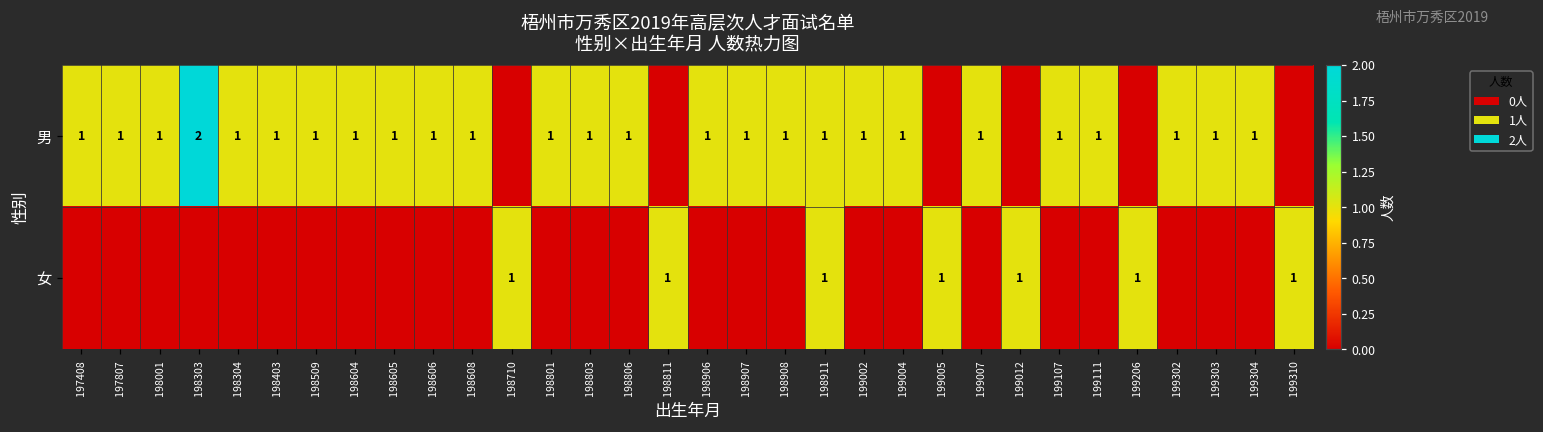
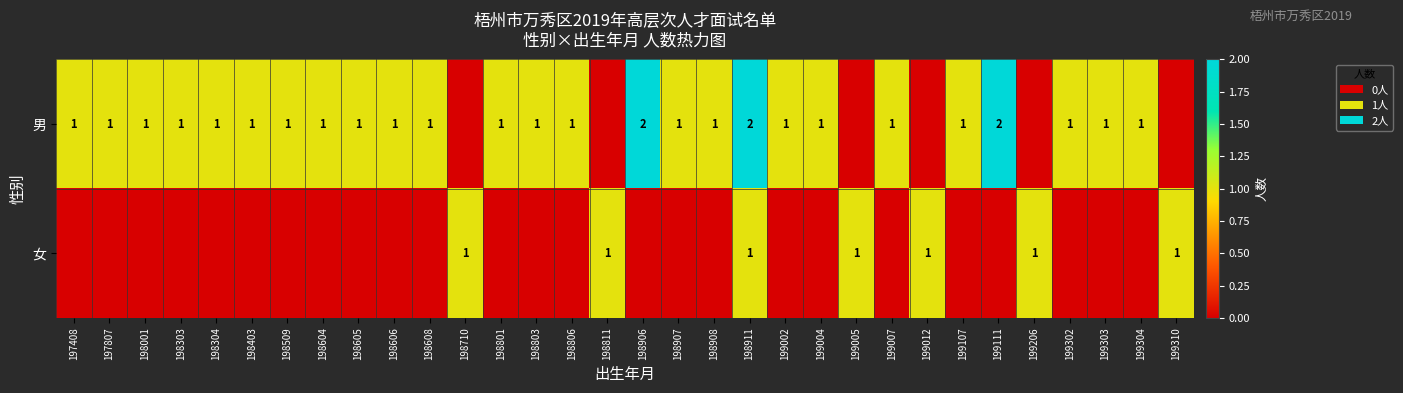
男, 198303: 2 -> 1
男, 198906: 1 -> 2
男, 198911: 1 -> 2
男, 199111: 1 -> 2
